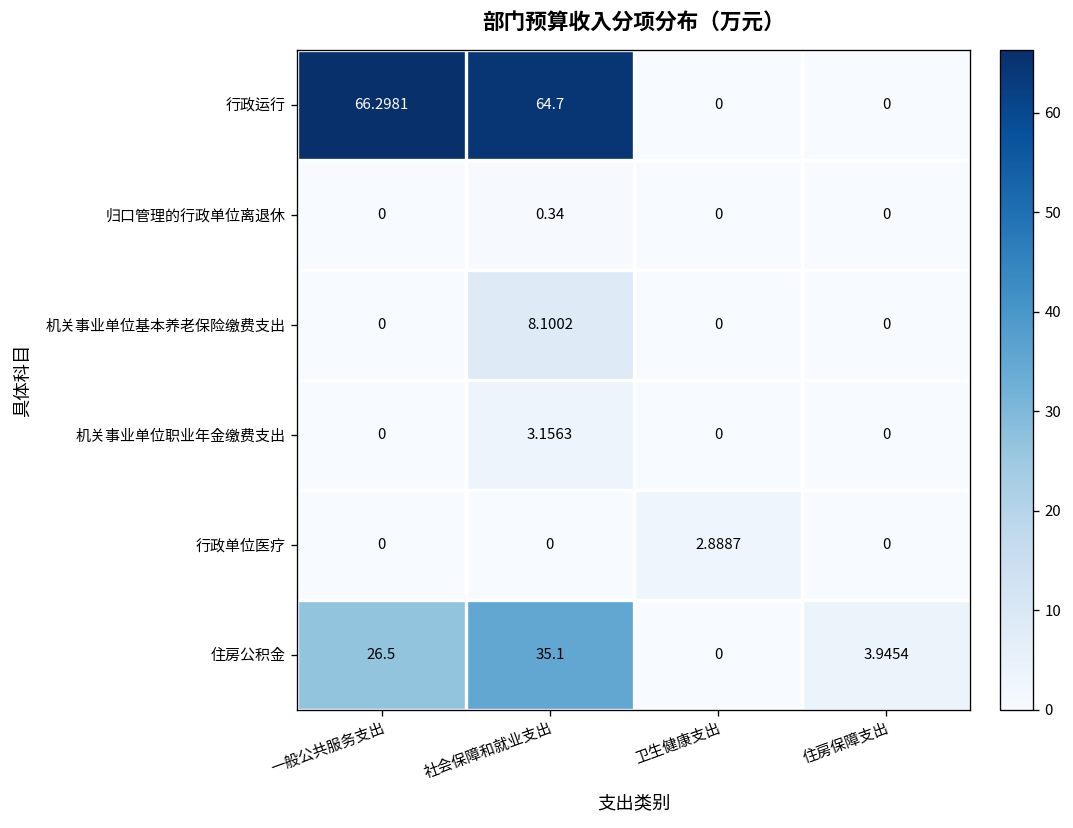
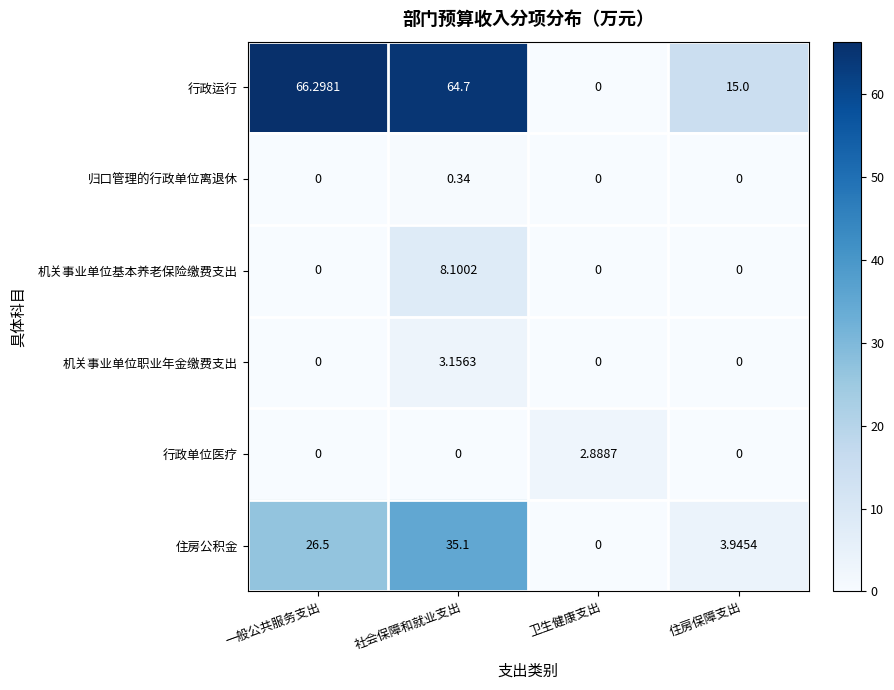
行政运行, 住房保障支出: 0 -> 15.0
